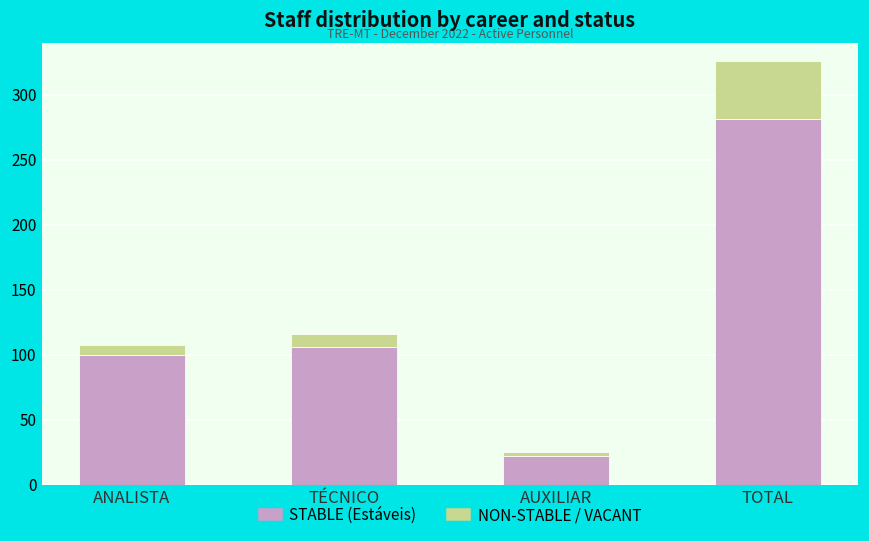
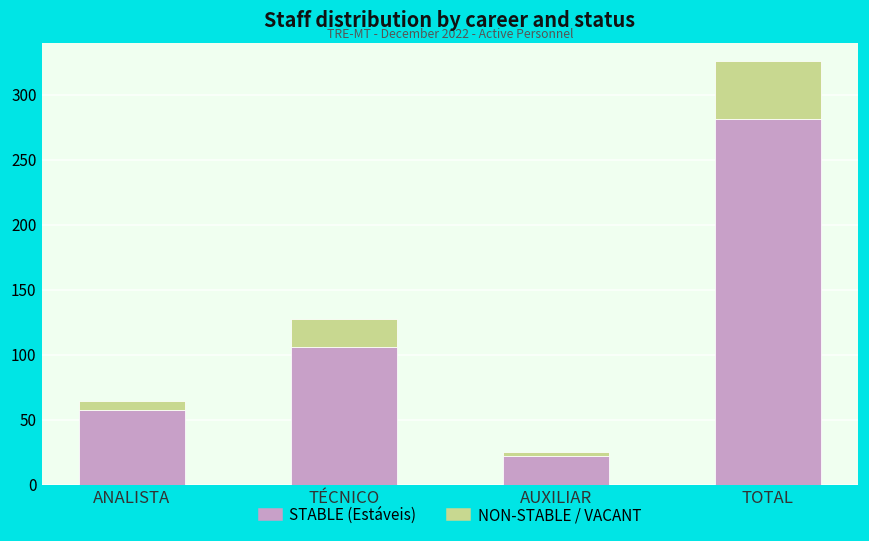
STABLE (Estáveis), ANALISTA: 100 -> 57
NON-STABLE / VACANT, TÉCNICO: 10 -> 21
